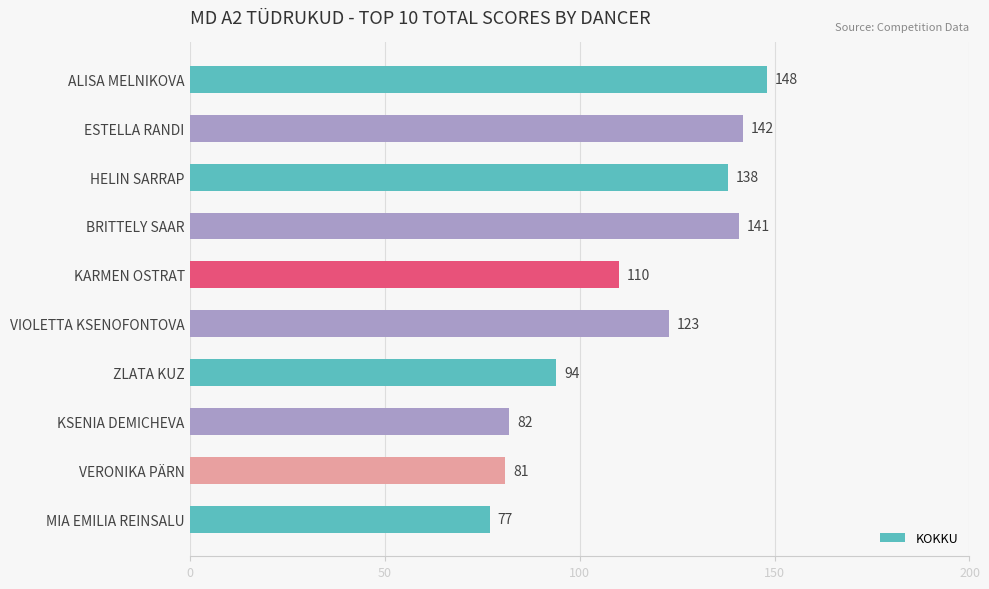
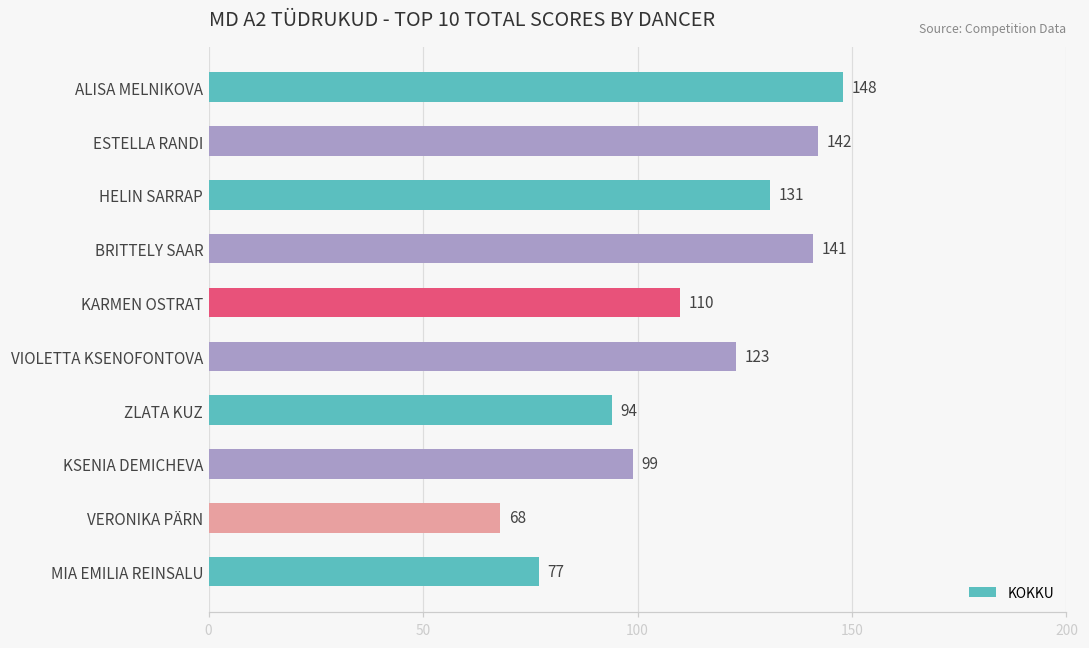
HELIN SARRAP: 138 -> 131
KSENIA DEMICHEVA: 82 -> 99
VERONIKA PÄRN: 81 -> 68
